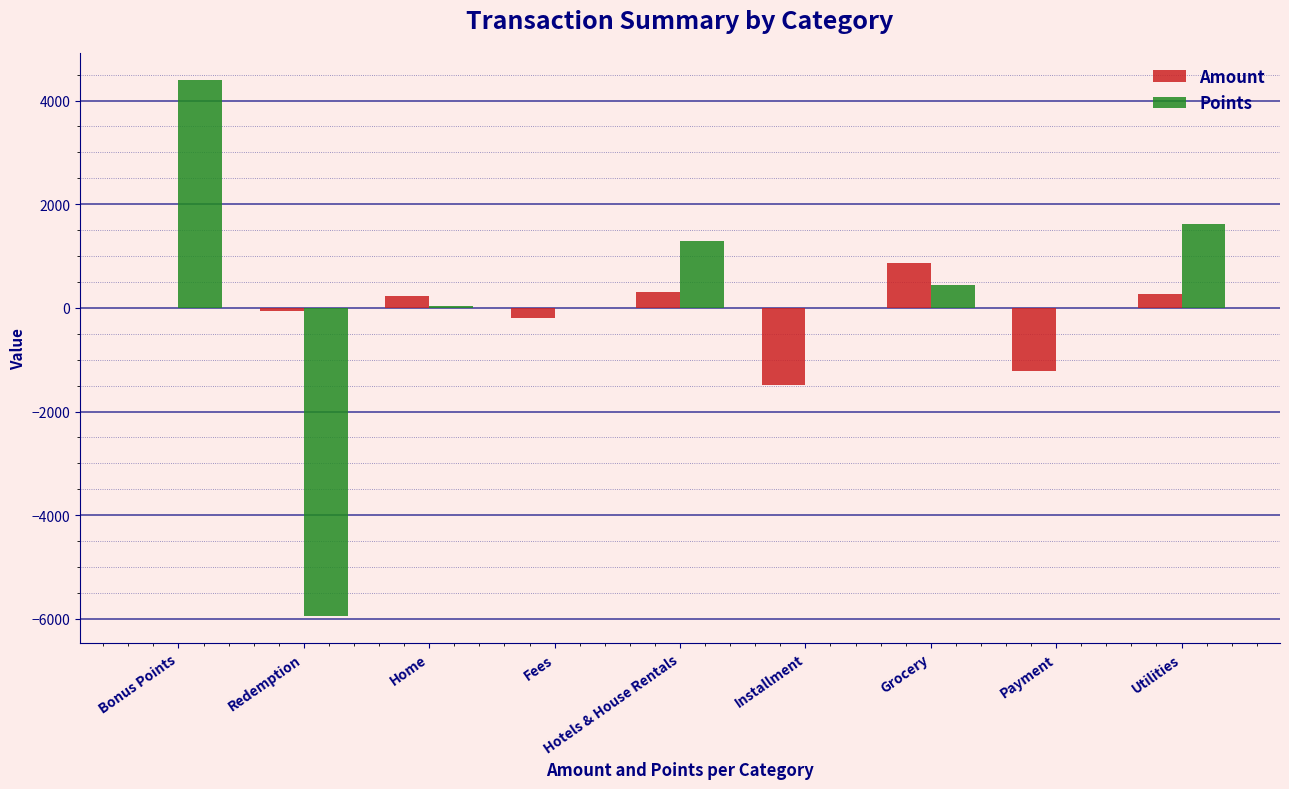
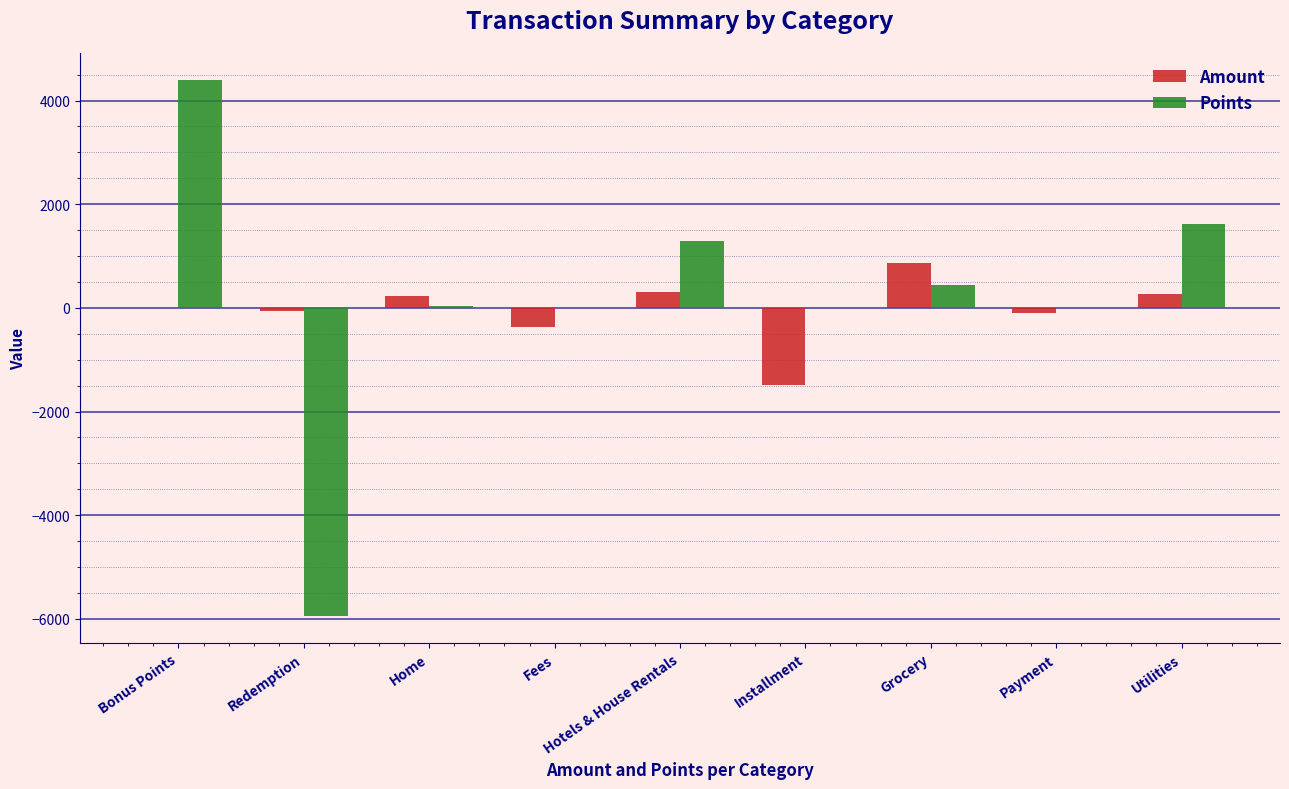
Amount, Fees: -200 -> -400
Amount, Payment: -1200 -> -100
